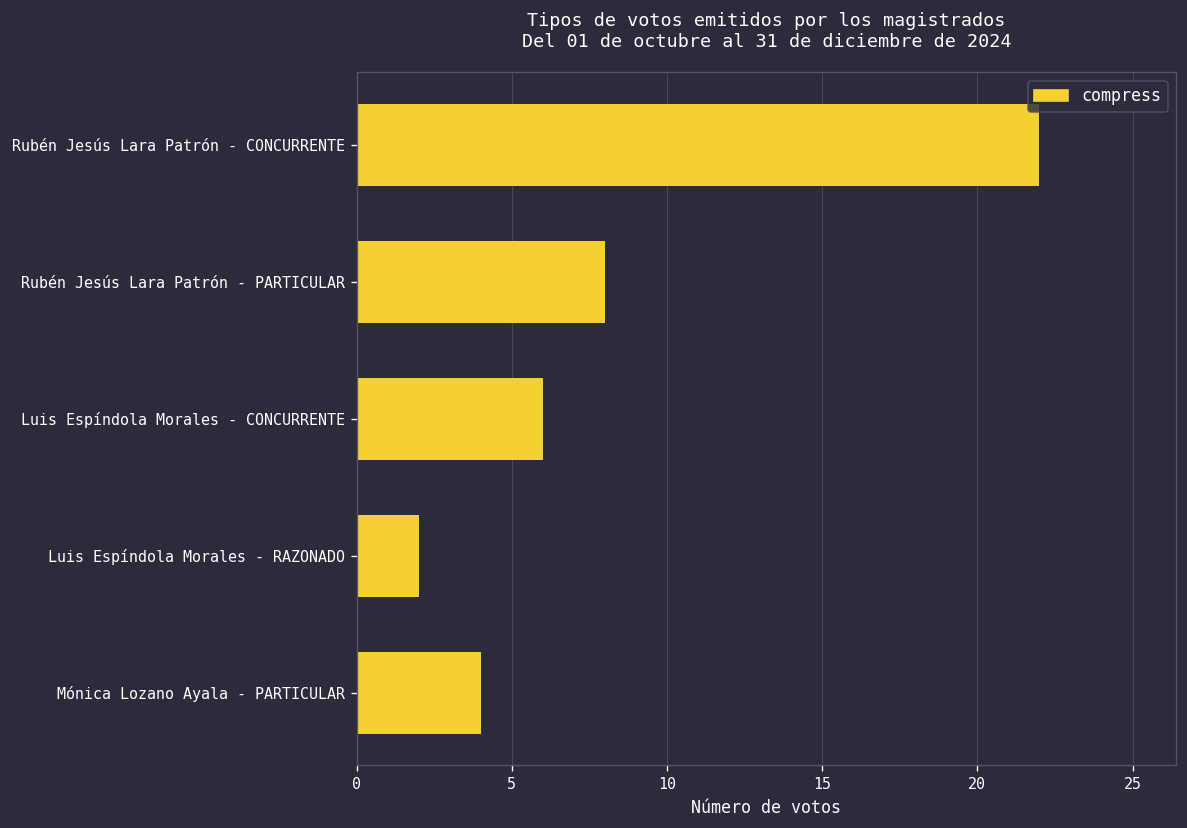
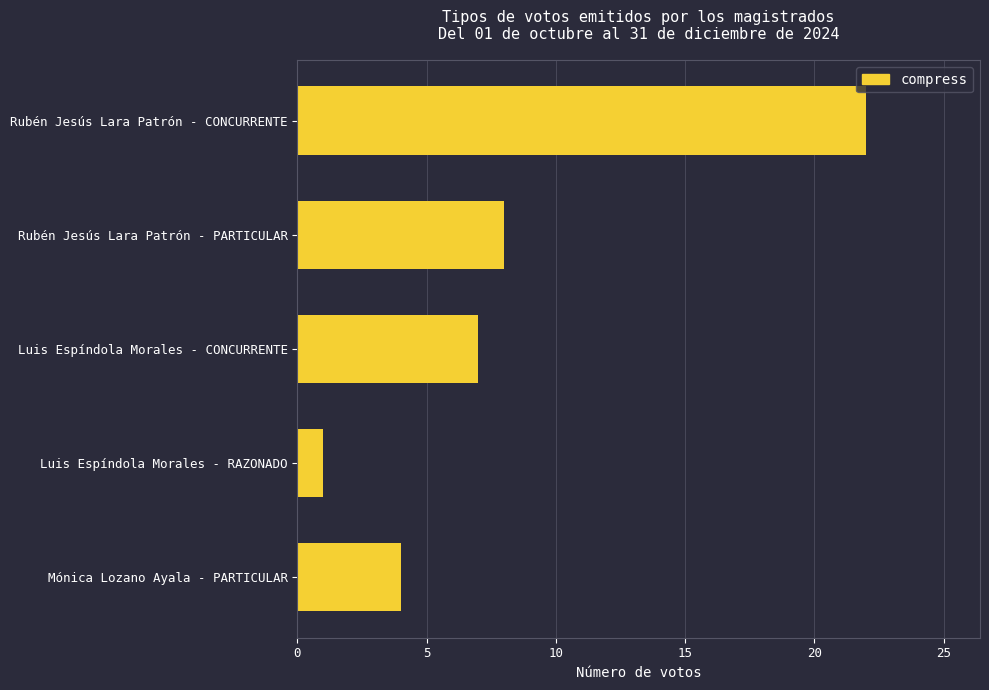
Luis Espíndola Morales - CONCURRENTE: 6 -> 7
Luis Espíndola Morales - RAZONADO: 2 -> 1
